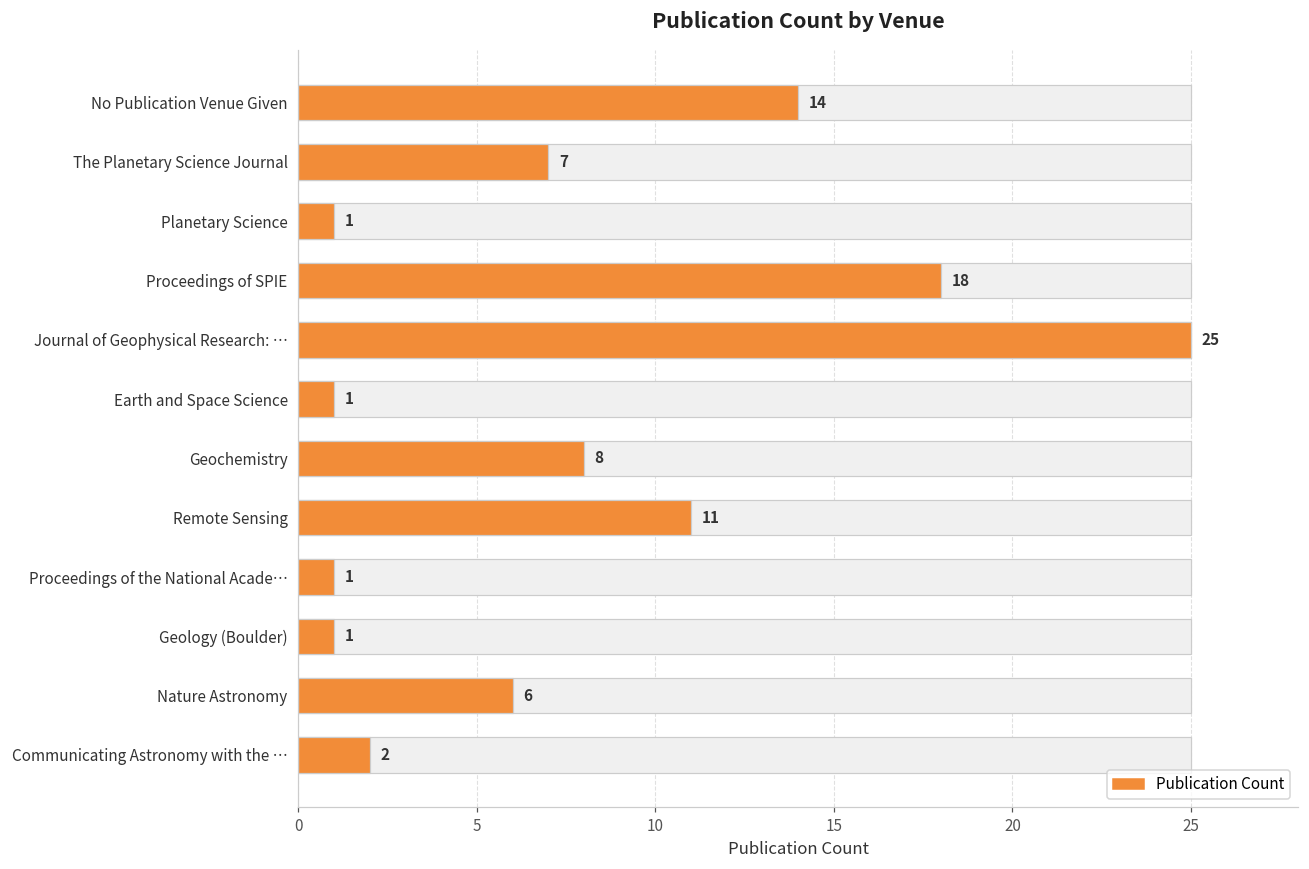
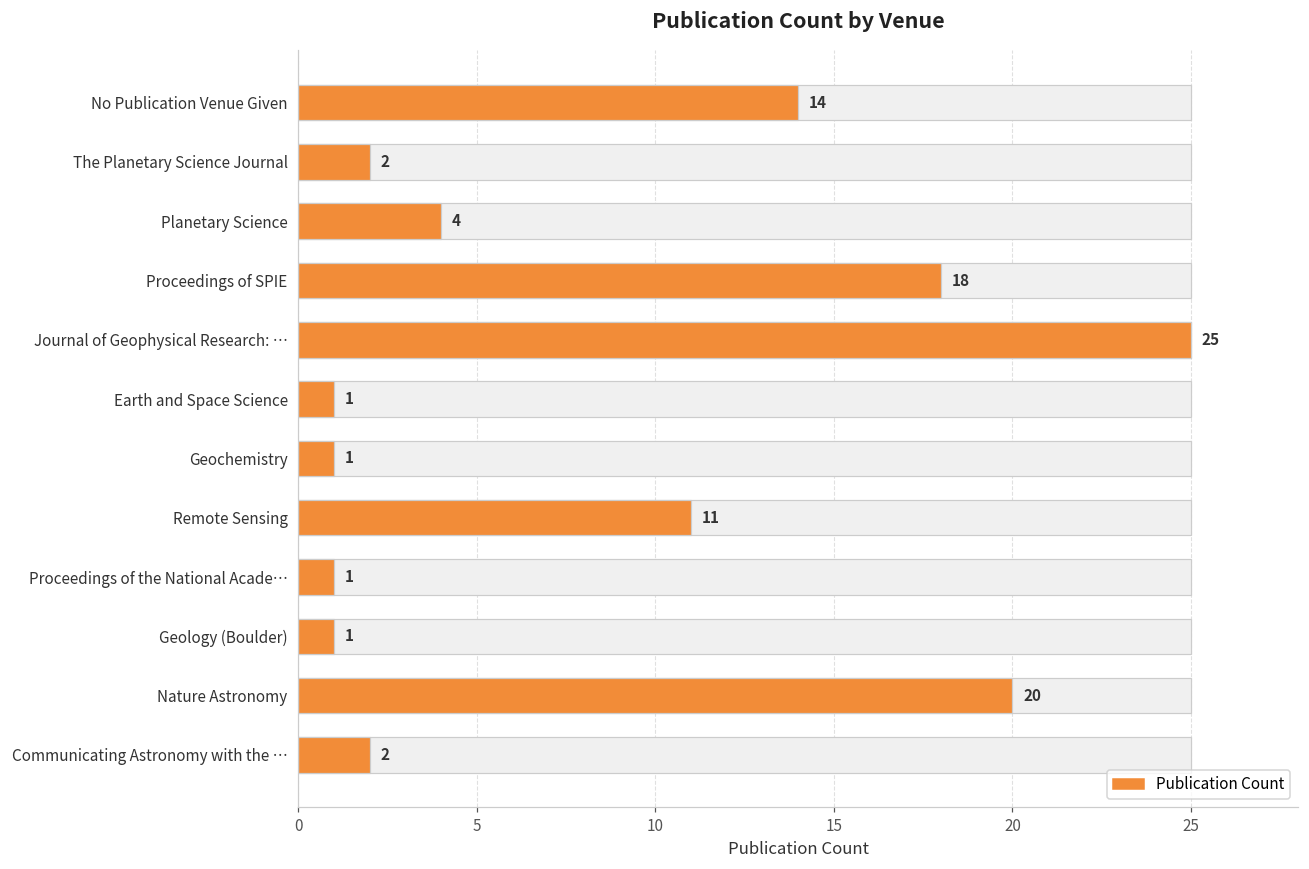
Publication Count, The Planetary Science Journal: 7 -> 2
Publication Count, Planetary Science: 1 -> 4
Publication Count, Geochemistry: 8 -> 1
Publication Count, Nature Astronomy: 6 -> 20
